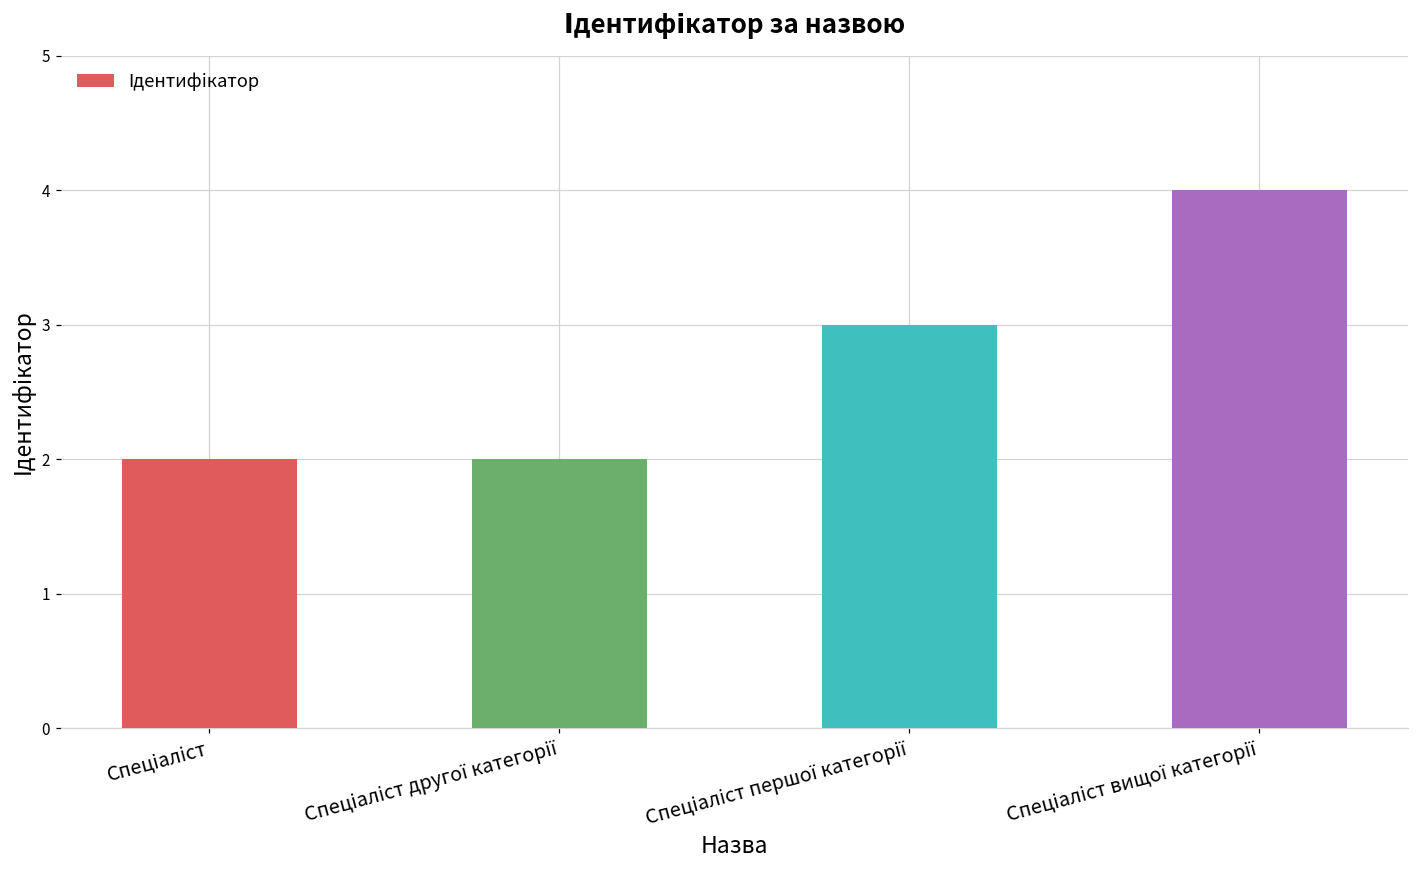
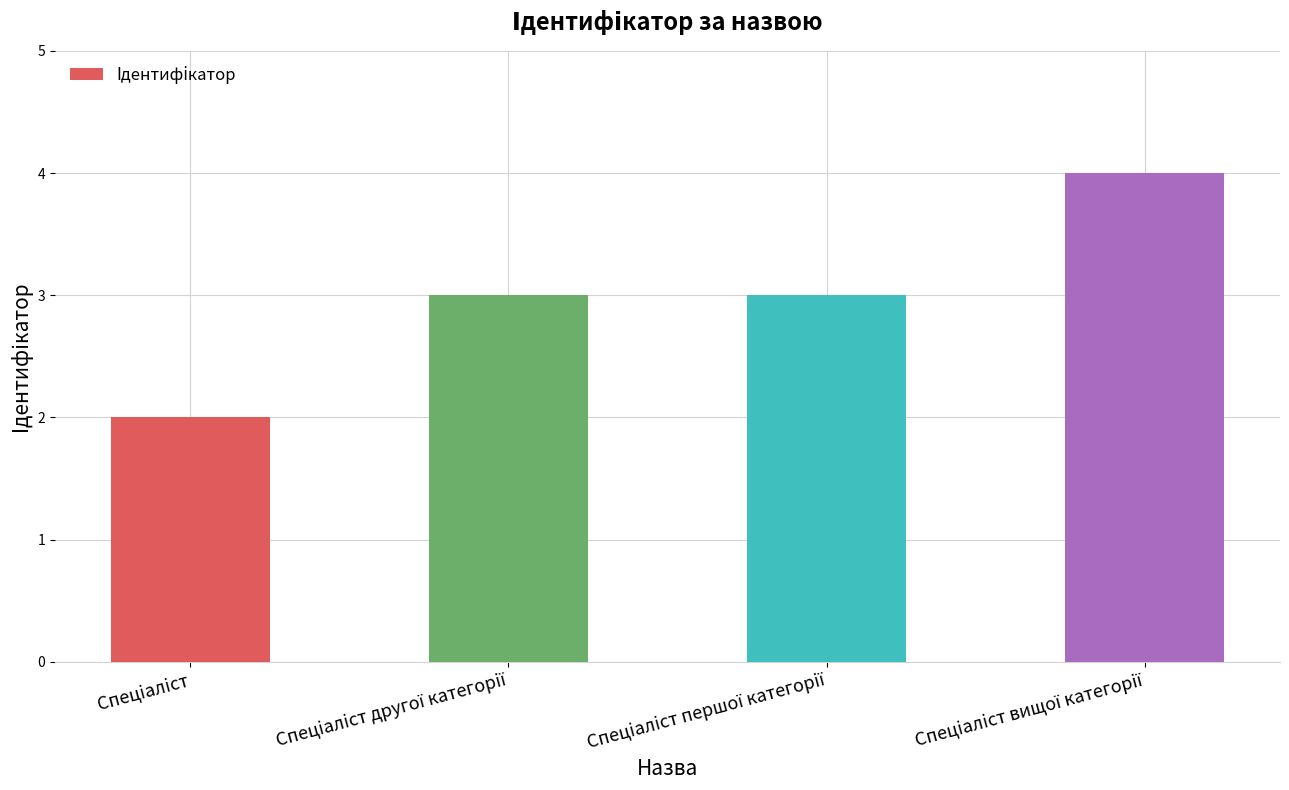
Спеціаліст другої категорії: 2 -> 3
